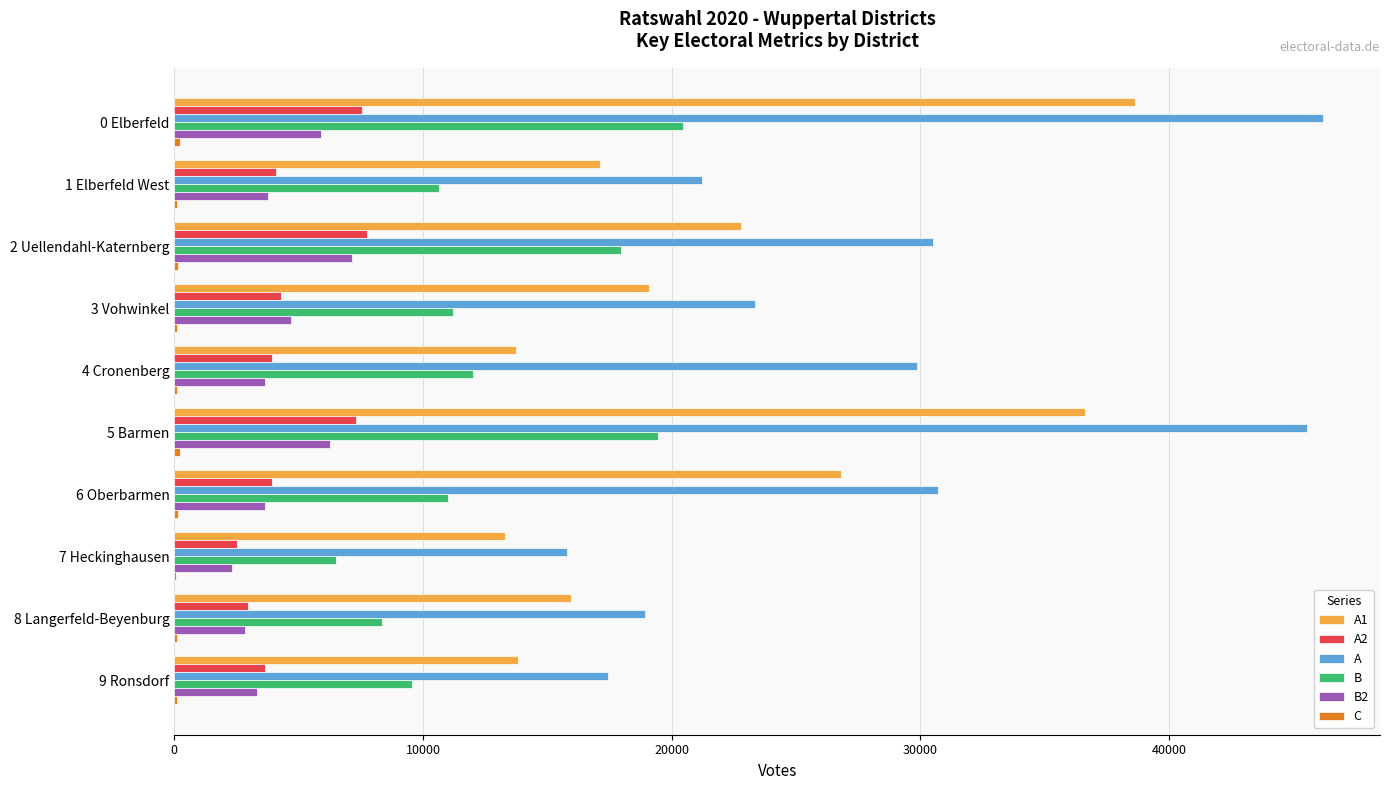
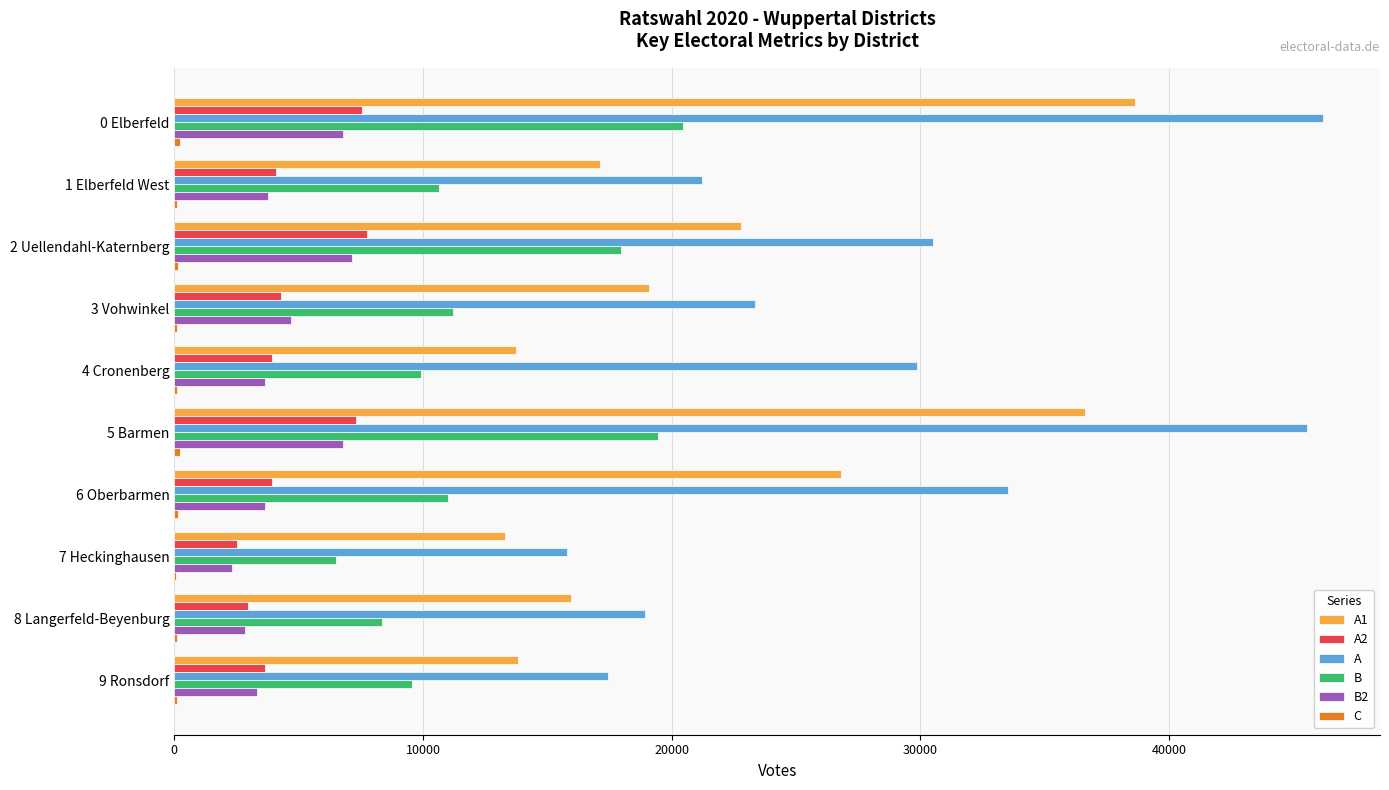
B2, 0 Elberfeld: 5900 -> 6800
B, 4 Cronenberg: 12000 -> 9900
B2, 5 Barmen: 6200 -> 6800
A, 6 Oberbarmen: 30700 -> 33500
